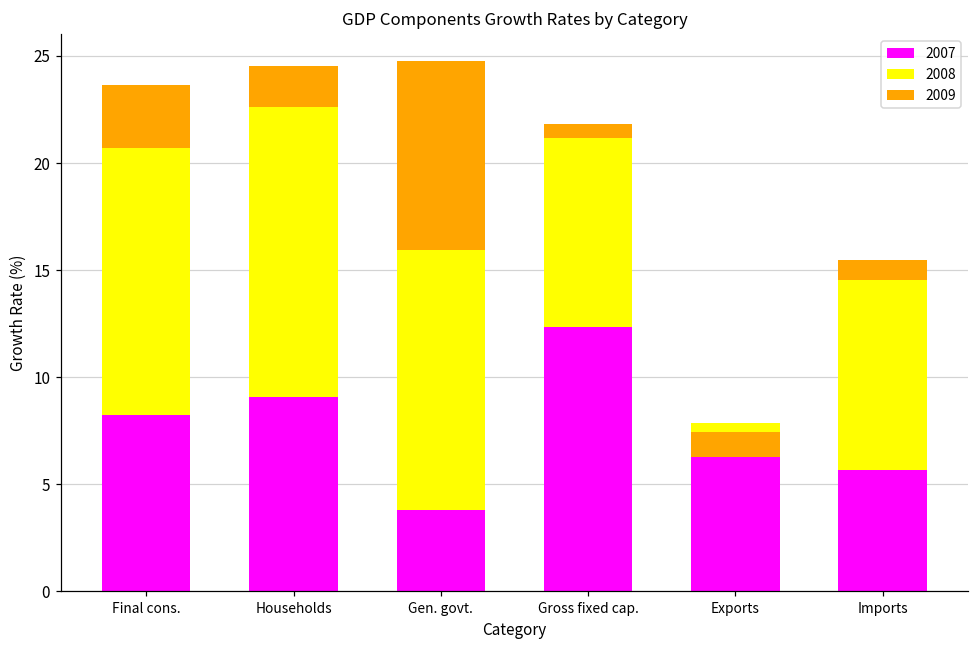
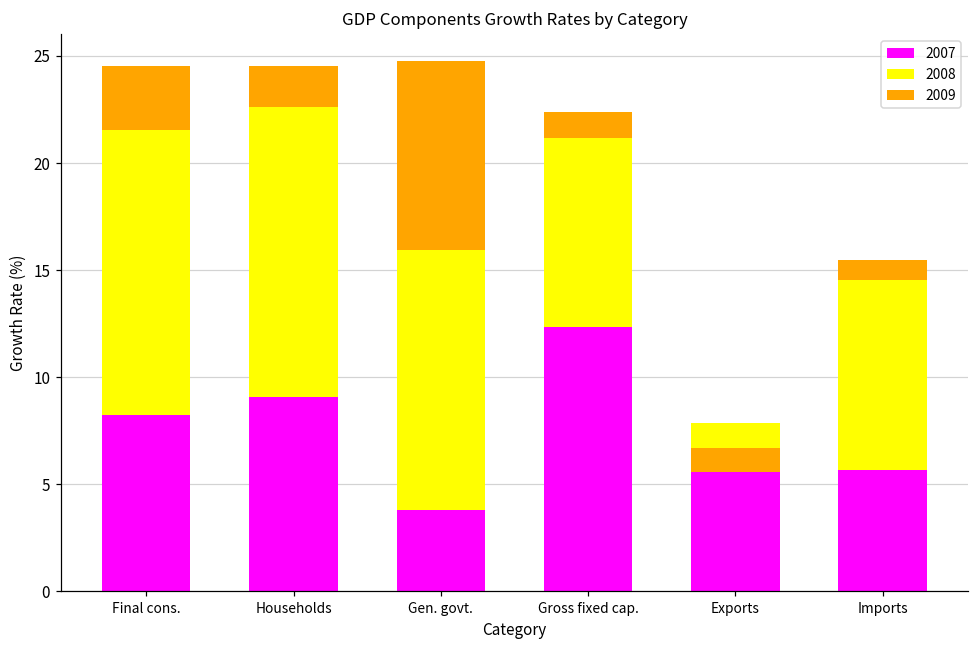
2008, Final cons.: 12.5 -> 13.3
2009, Gross fixed cap.: 0.7 -> 1.2
2008, Exports: -0.5 -> -1.2
